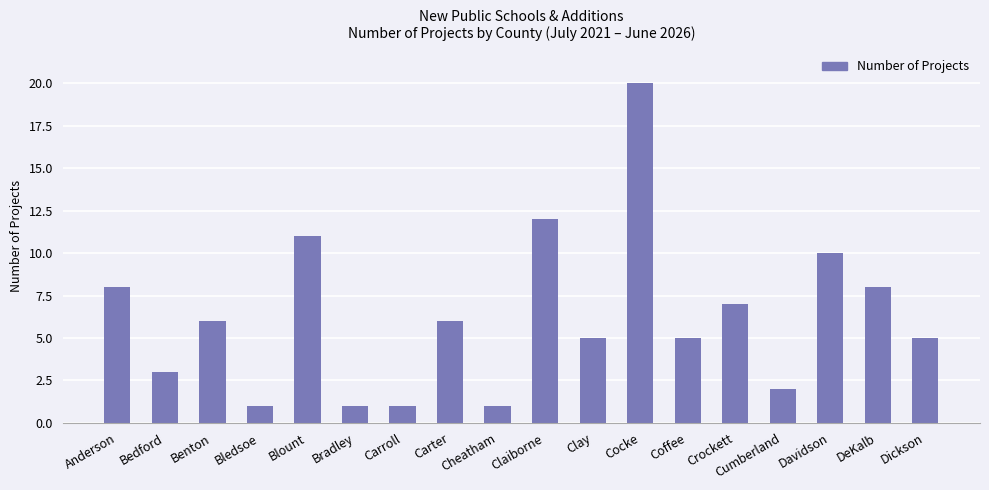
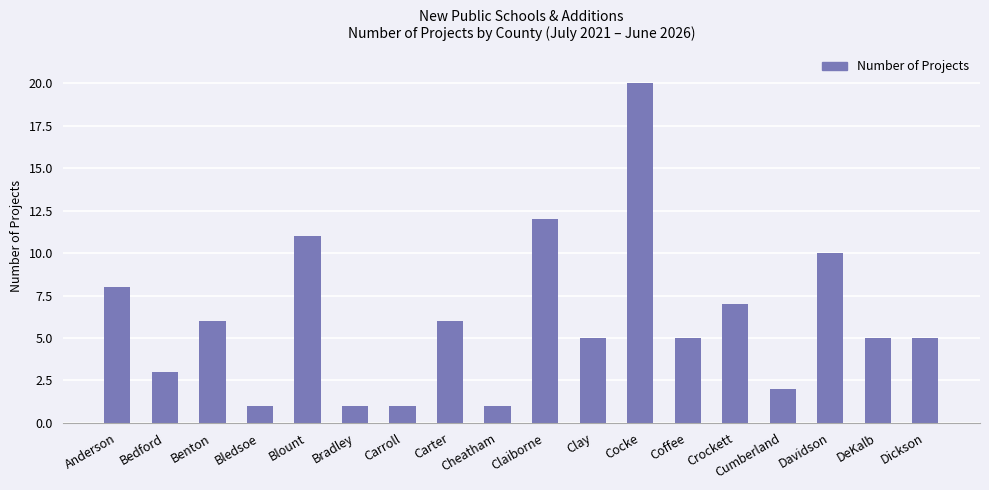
DeKalb: 8 -> 5
